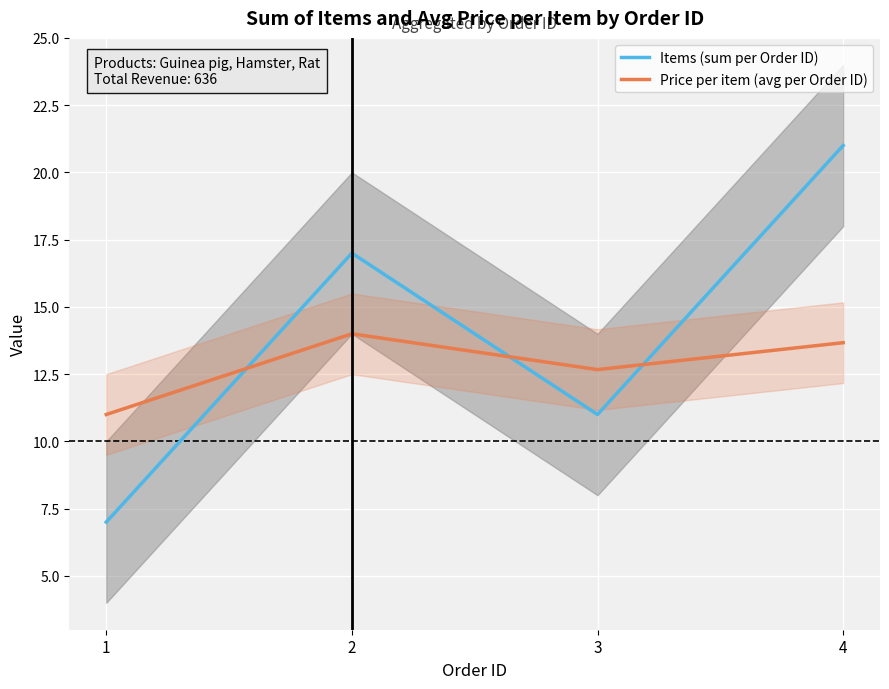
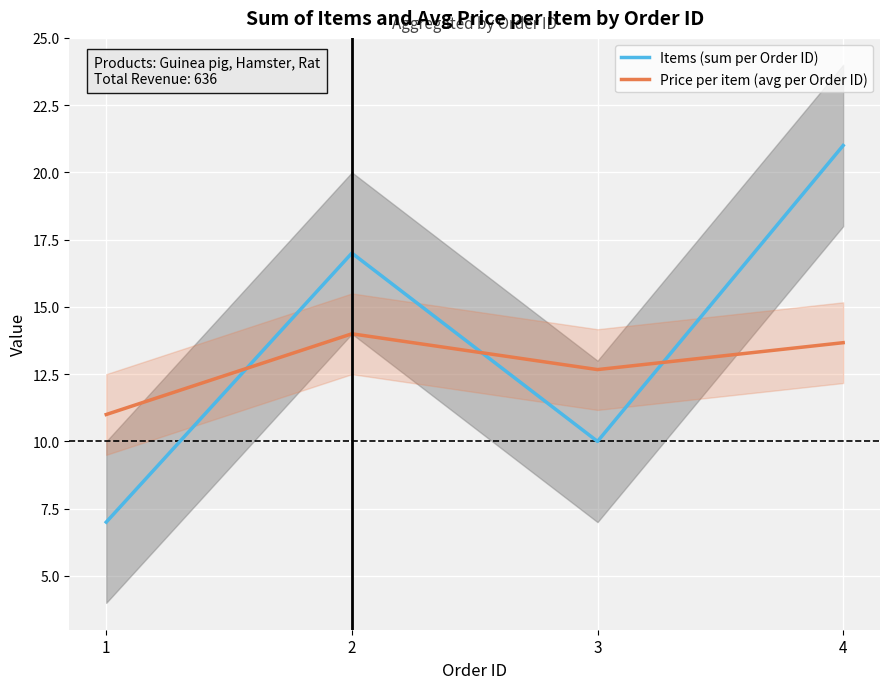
Items (sum per Order ID), 3: 11 -> 10
